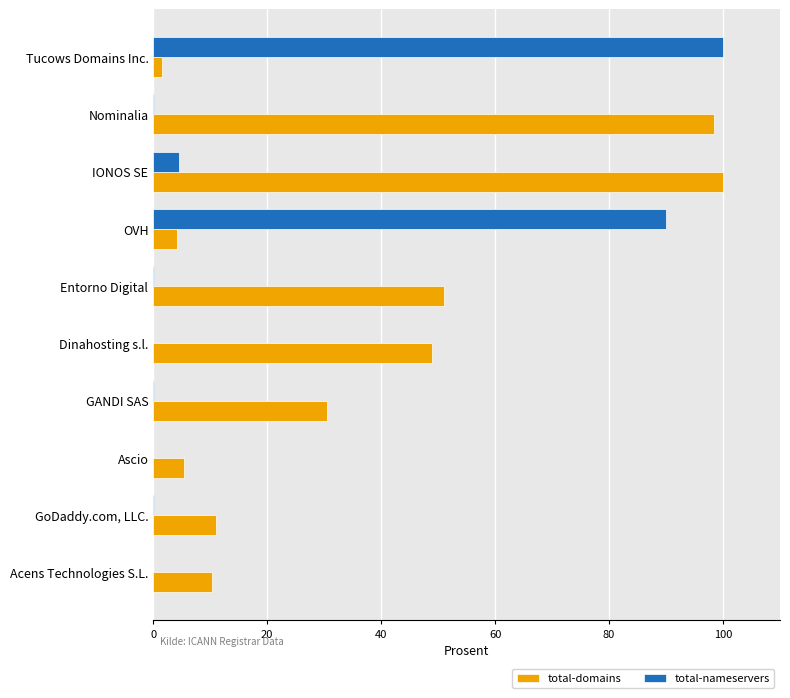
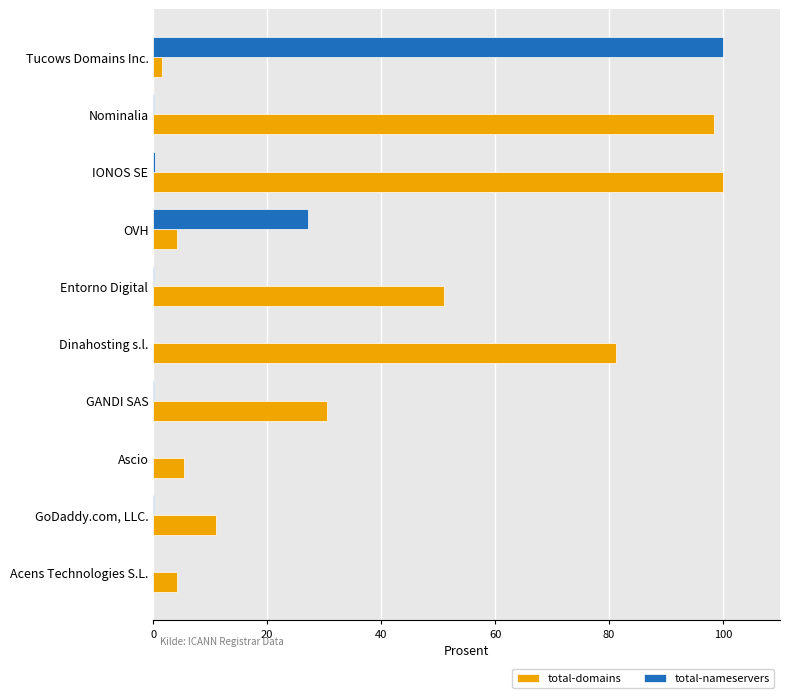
total-nameservers, IONOS SE: 5 -> 0
total-nameservers, OVH: 90 -> 27
total-domains, Dinahosting s.l.: 49 -> 81
total-domains, Acens Technologies S.L.: 10 -> 4
